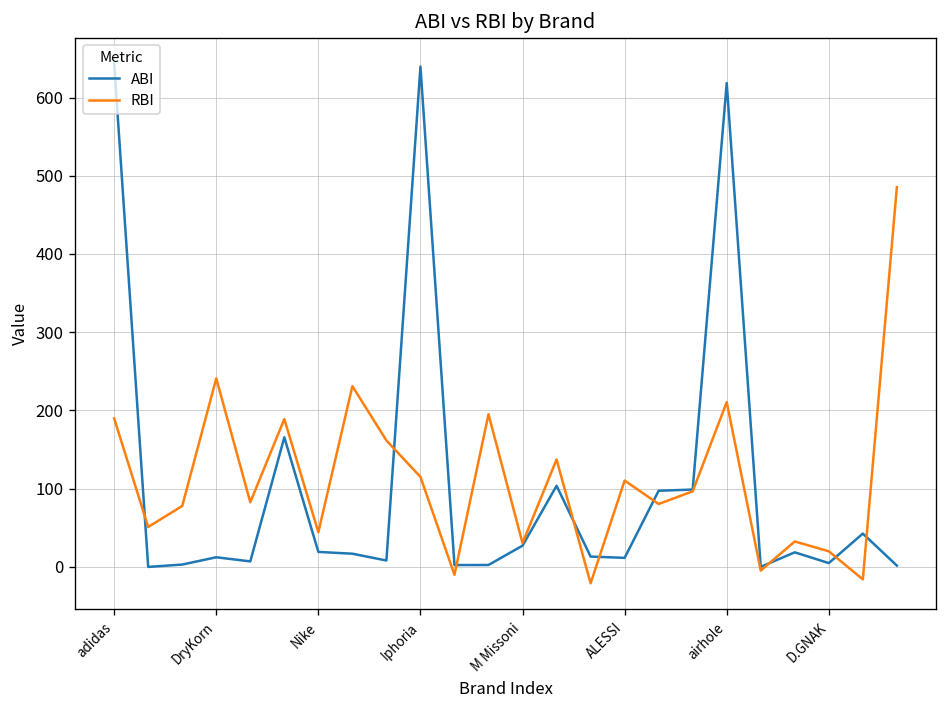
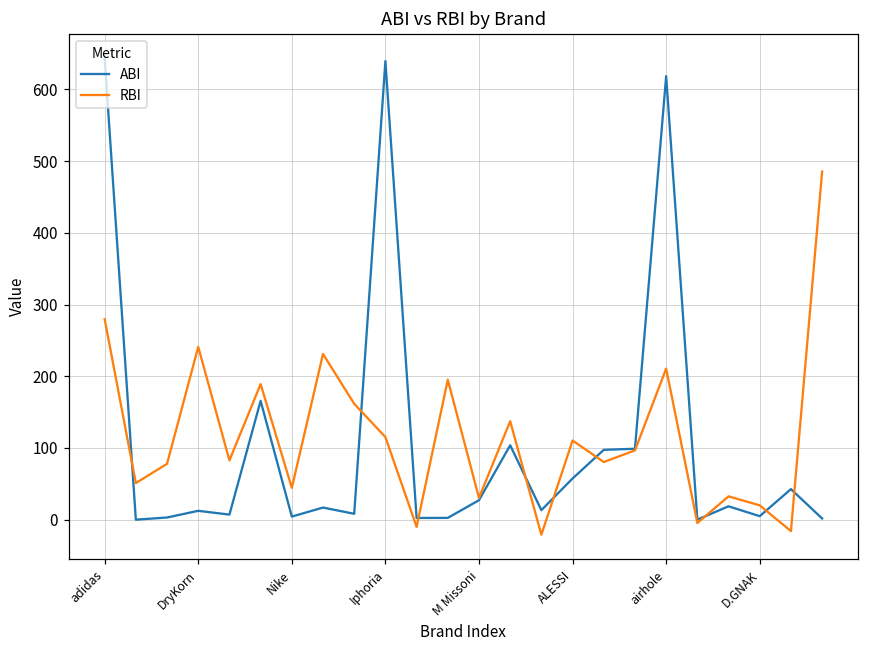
RBI, adidas: 190 -> 280
ABI, Nike: 20 -> 0
ABI, ALESSI: 10 -> 60
